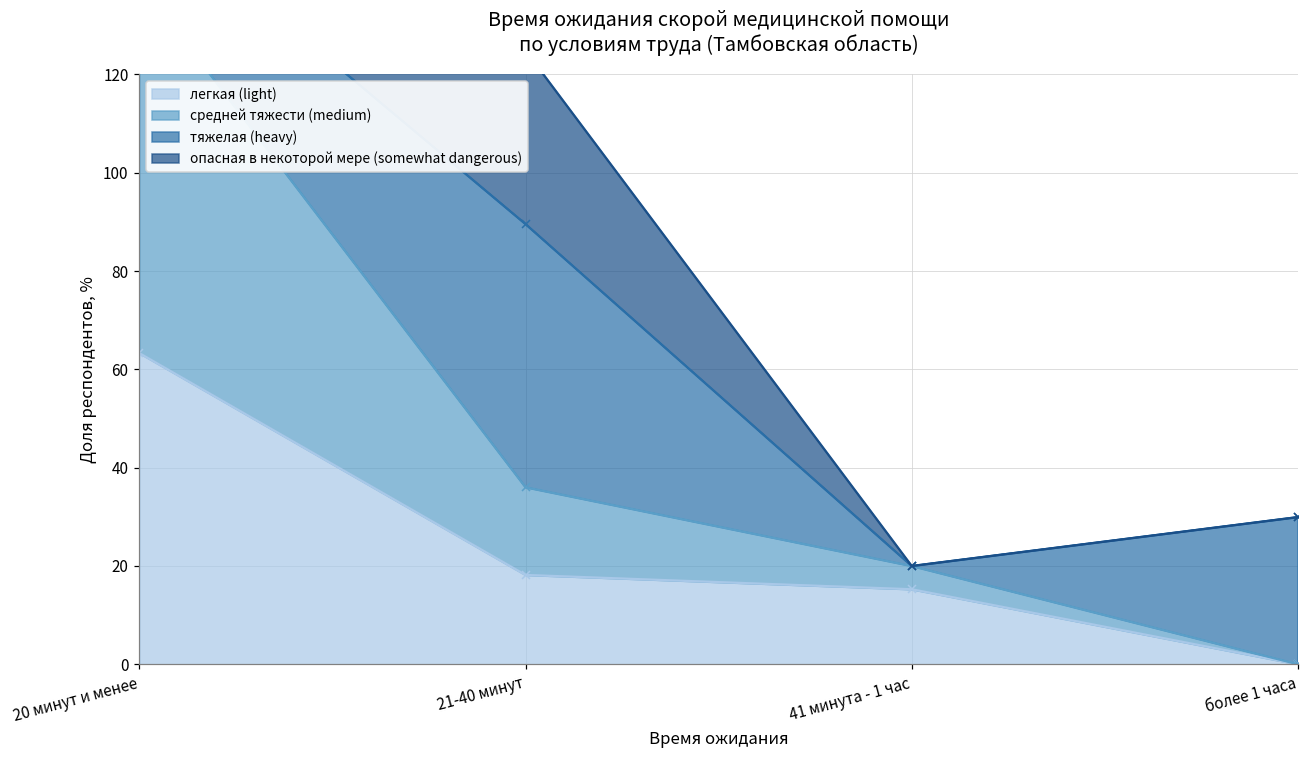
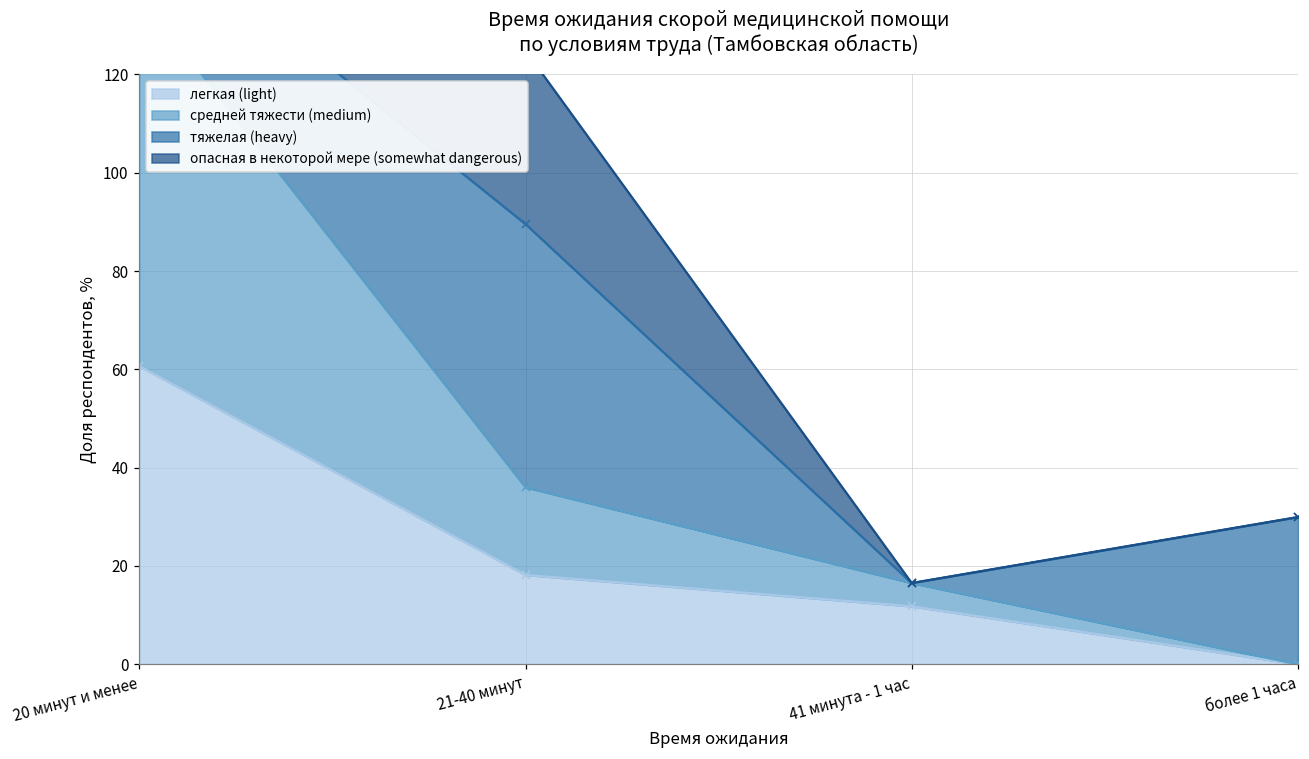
легкая (light), 20 минут и менее: 63 -> 61
легкая (light), 41 минута - 1 час: 15 -> 12
